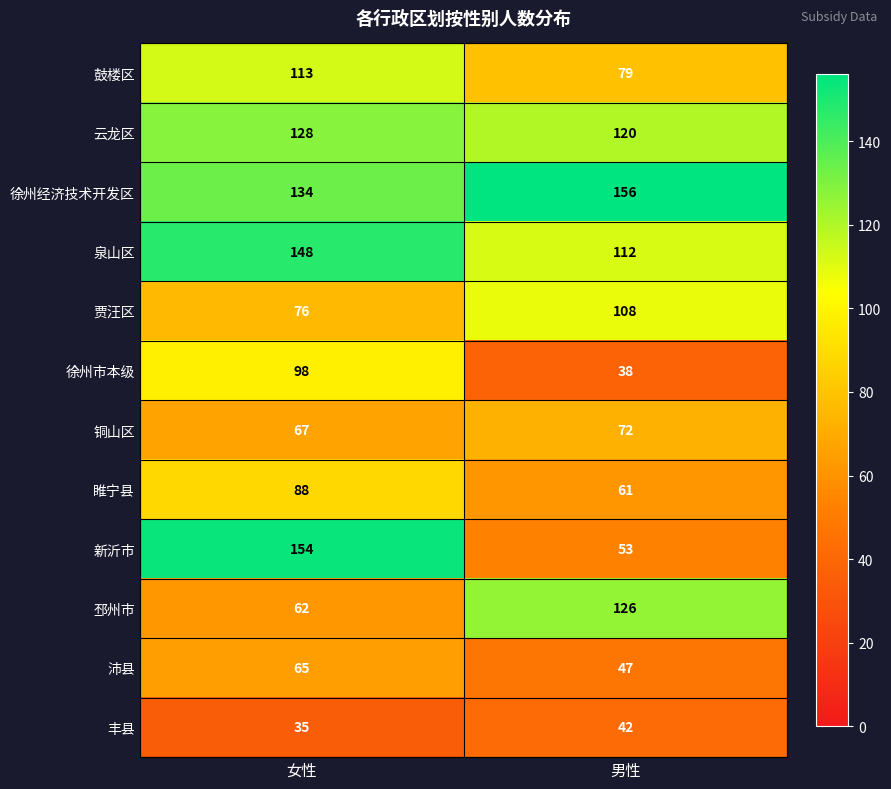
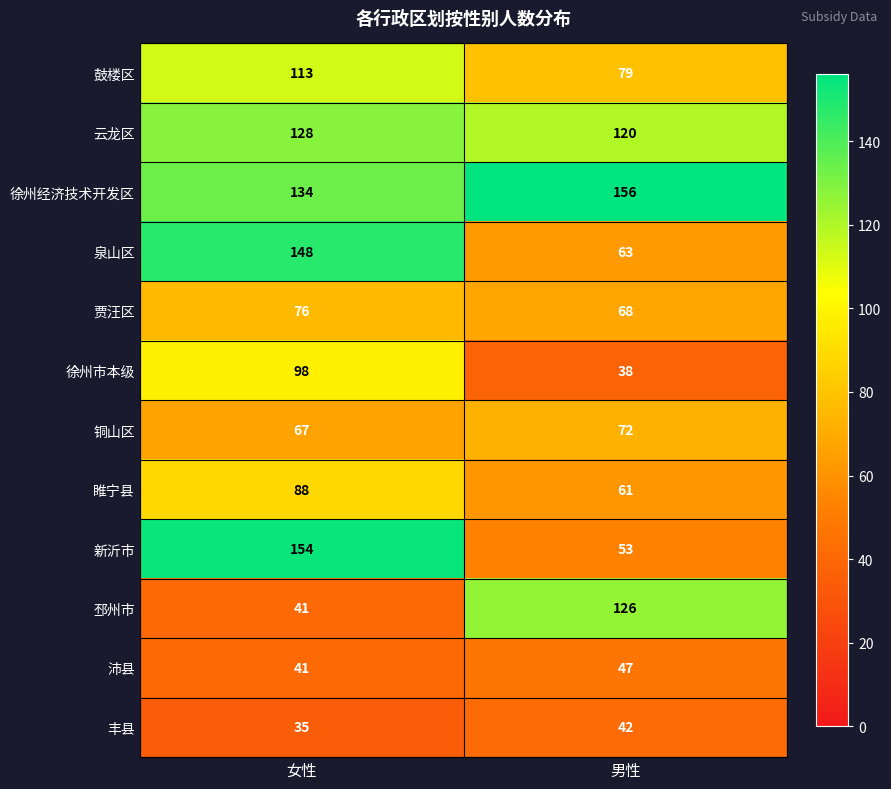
泉山区, 男性: 112 -> 63
贾汪区, 男性: 108 -> 68
邳州市, 女性: 62 -> 41
沛县, 女性: 65 -> 41
